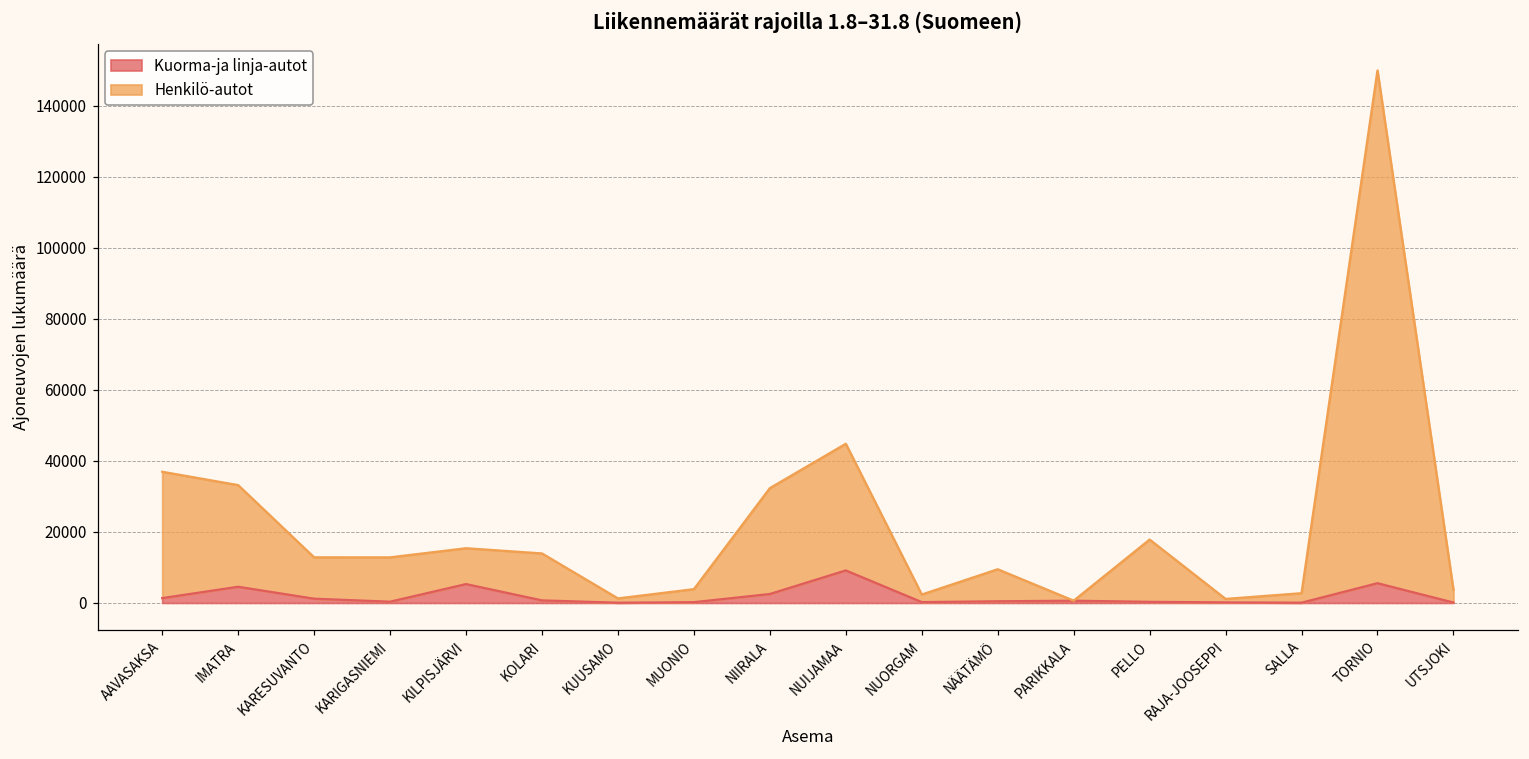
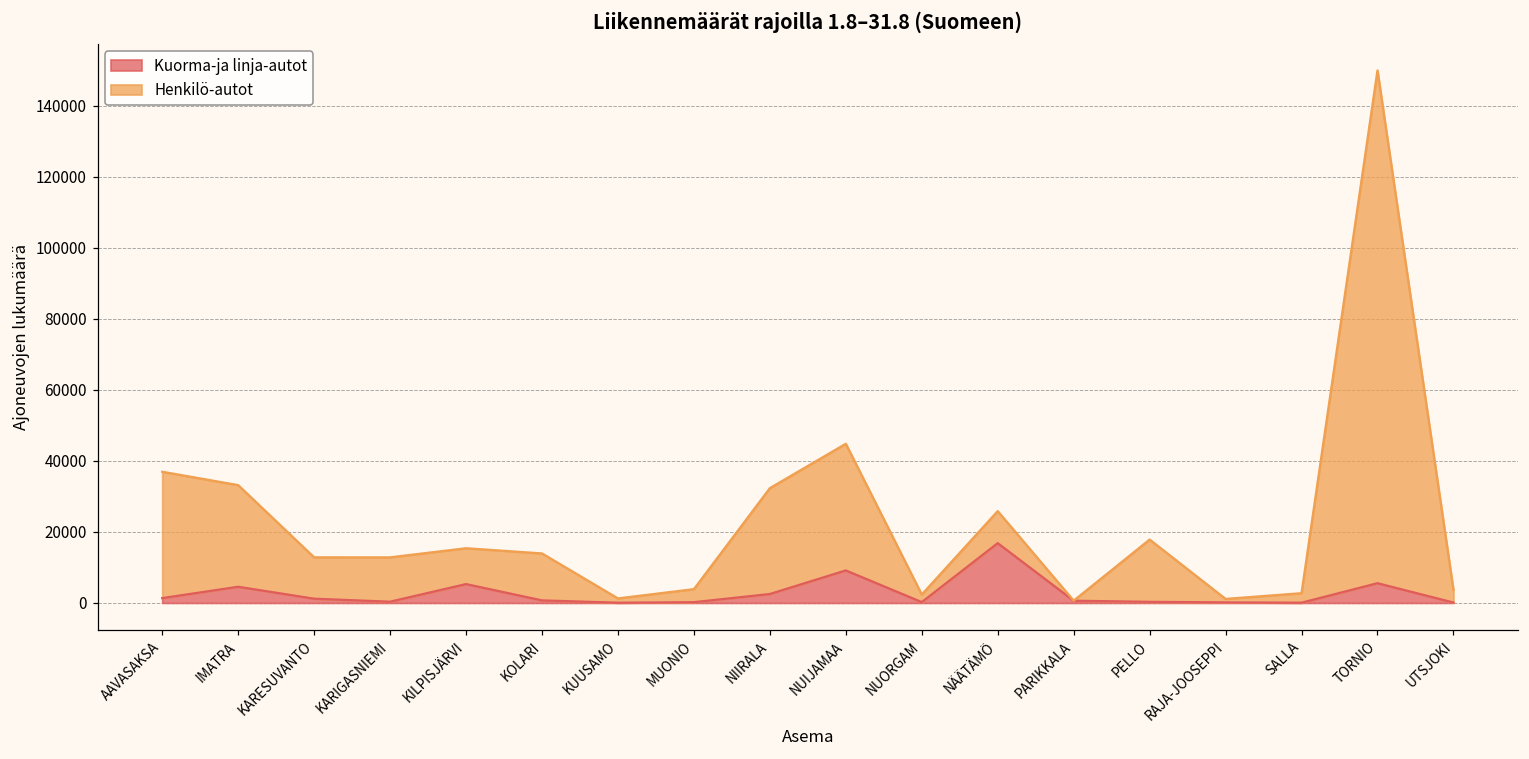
Kuorma-ja linja-autot, NÄÄTÄMÖ: 0 -> 17000
